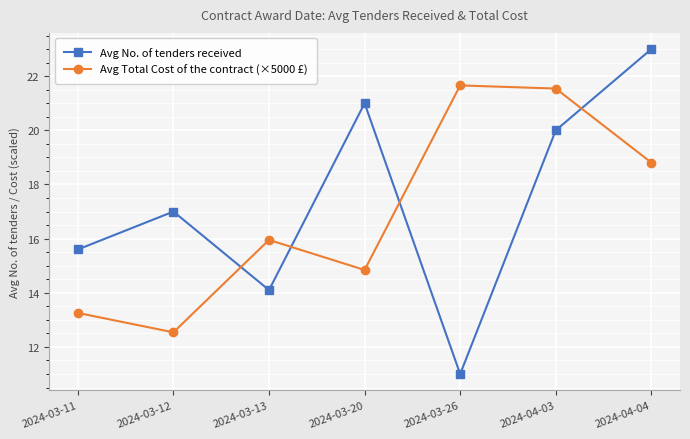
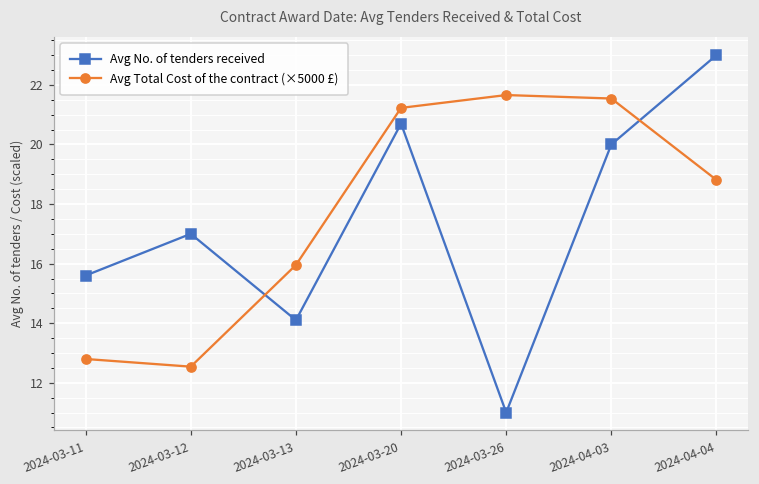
Avg Total Cost of the contract (×5000 £), 2024-03-11: 13.3 -> 12.8
Avg No. of tenders received, 2024-03-20: 21.0 -> 20.7
Avg Total Cost of the contract (×5000 £), 2024-03-20: 14.8 -> 21.2
